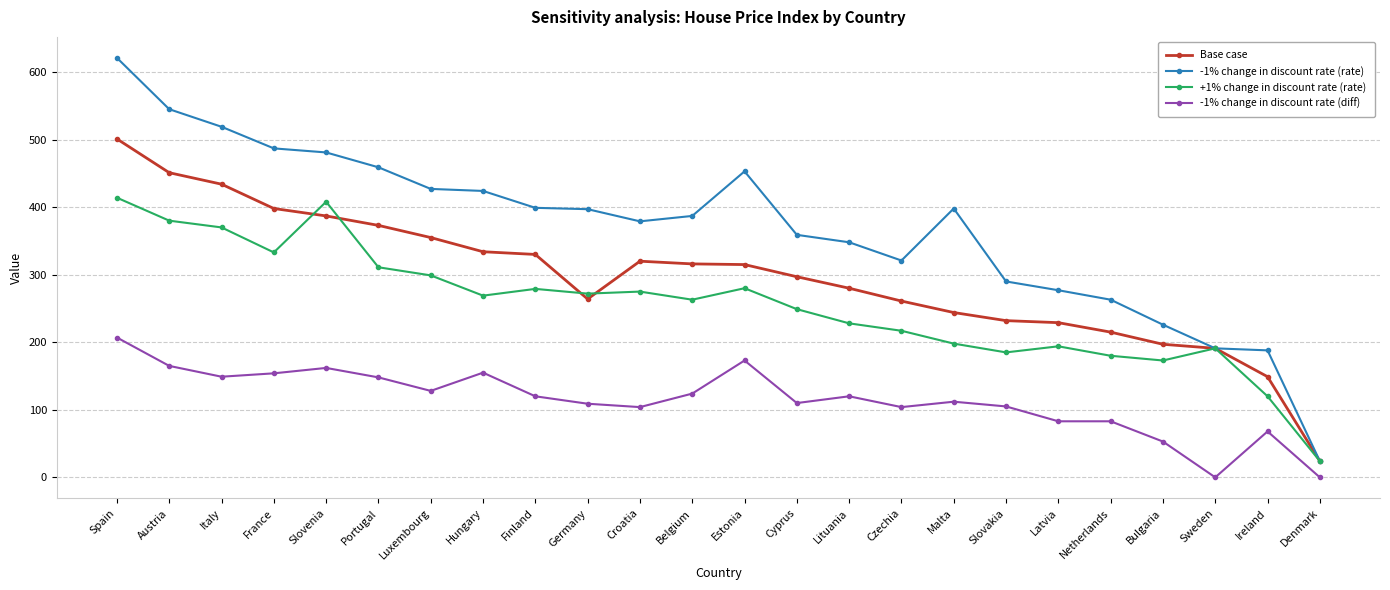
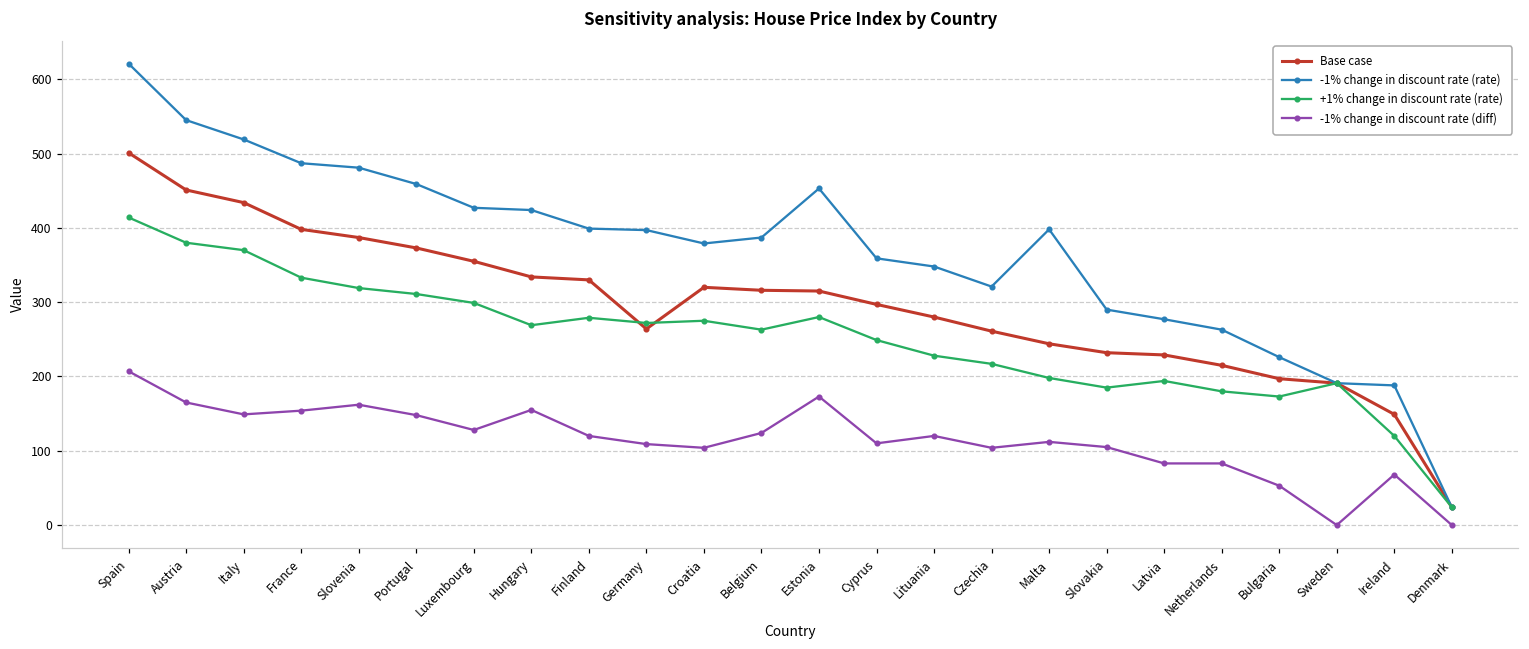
+1% change in discount rate (rate), Slovenia: 410 -> 320
